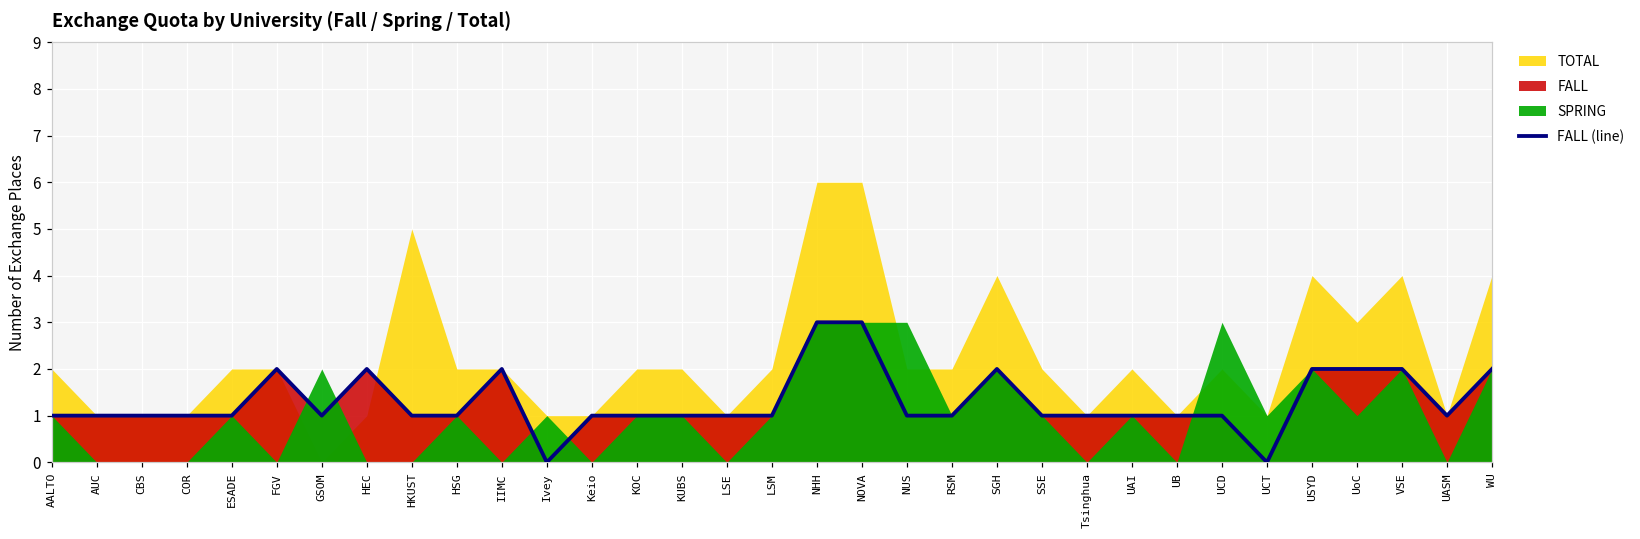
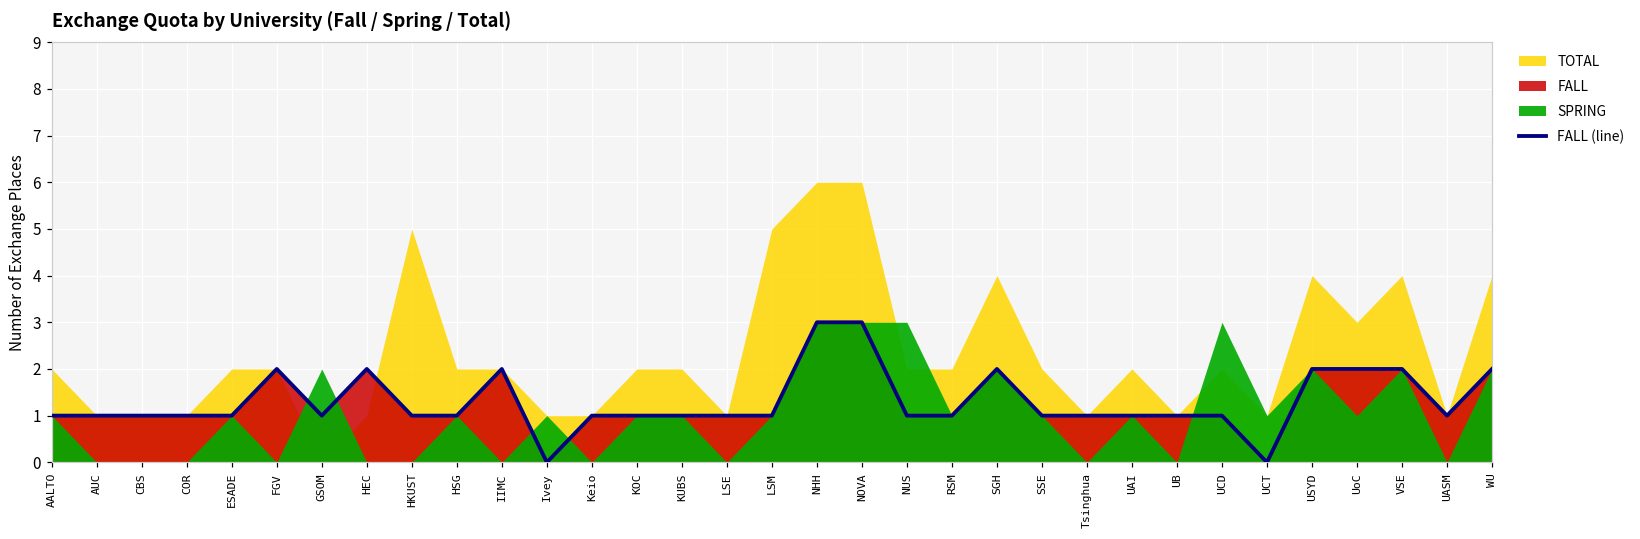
TOTAL, LSM: 2 -> 5
